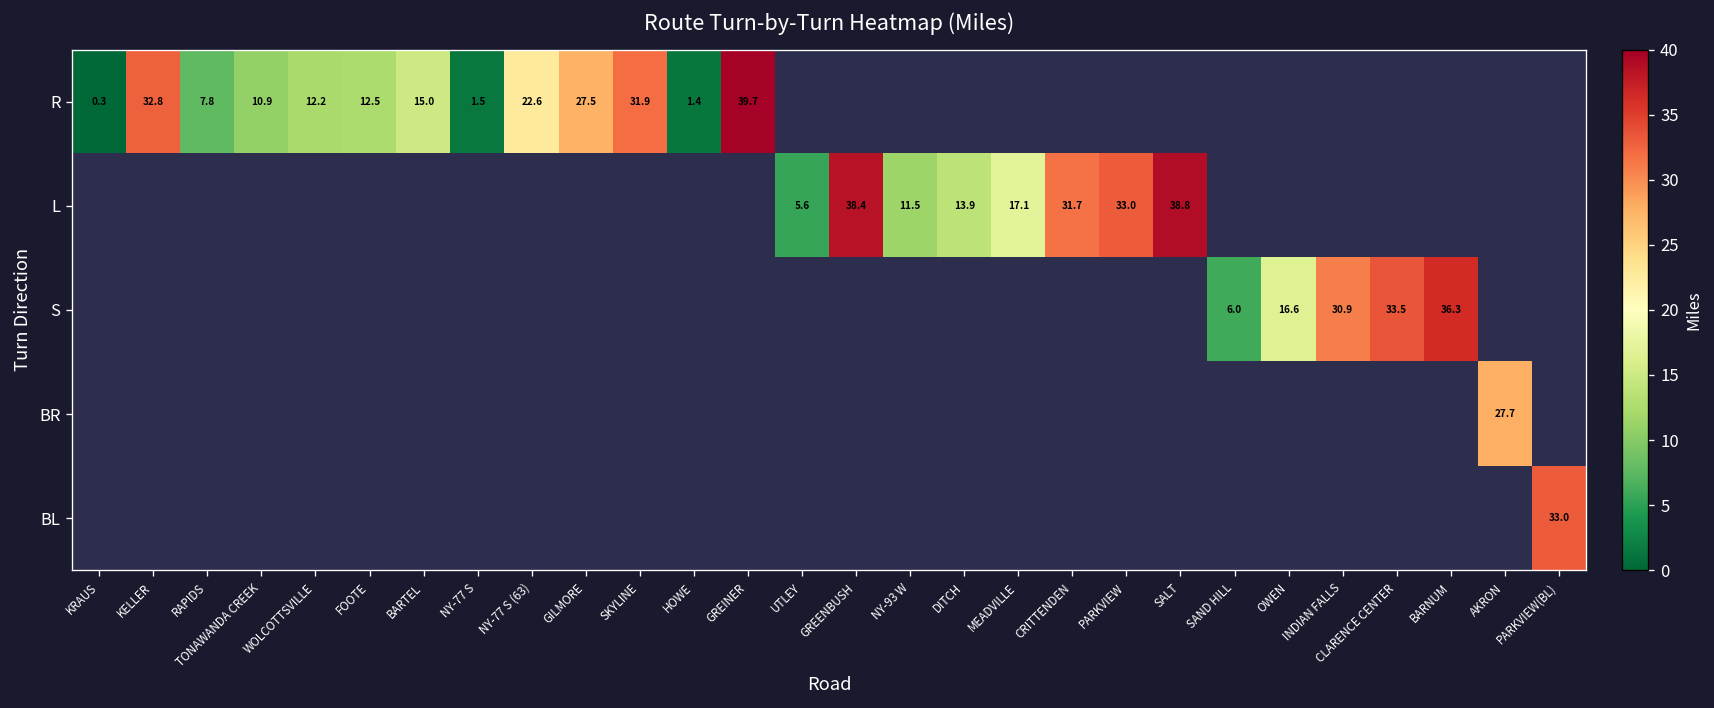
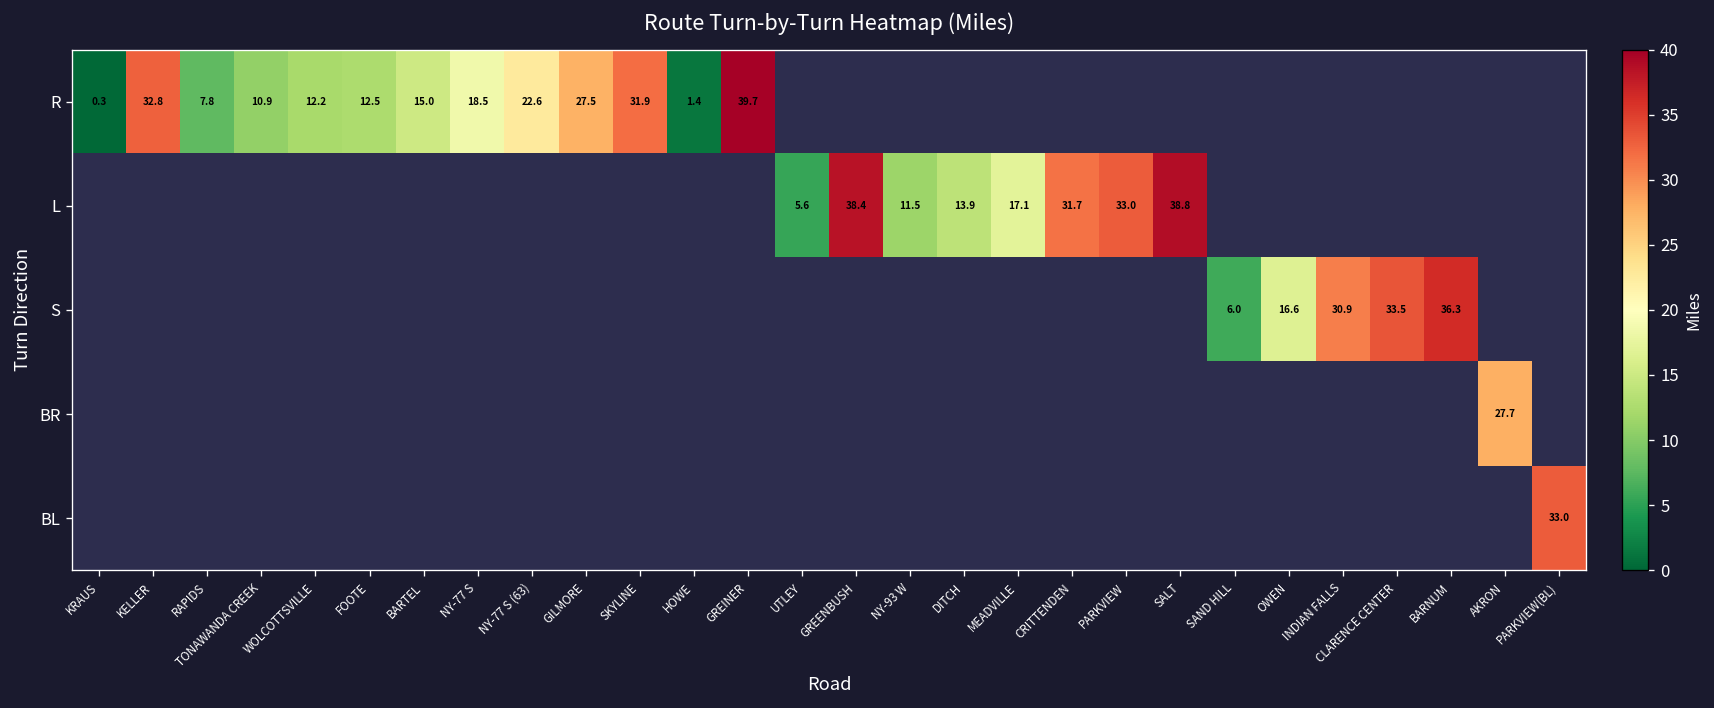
R, NY-77 S: 1.5 -> 18.5
